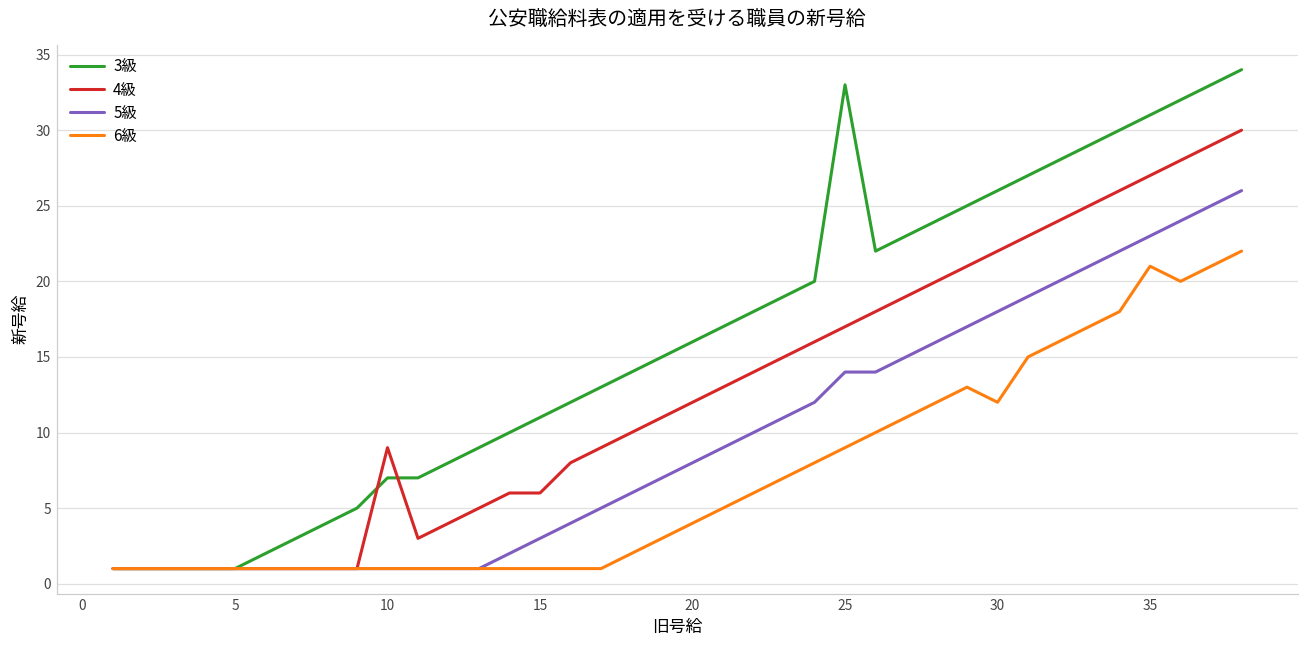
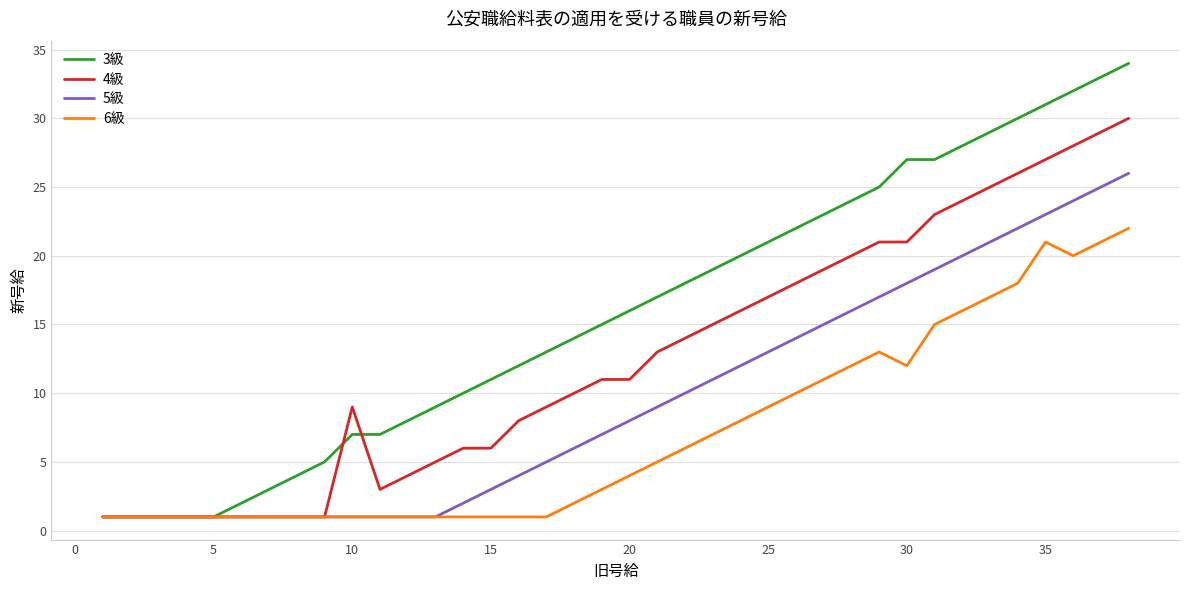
4級, 20: 12 -> 11
3級, 25: 33 -> 21
5級, 25: 14 -> 13
3級, 30: 26 -> 27
4級, 30: 22 -> 21
